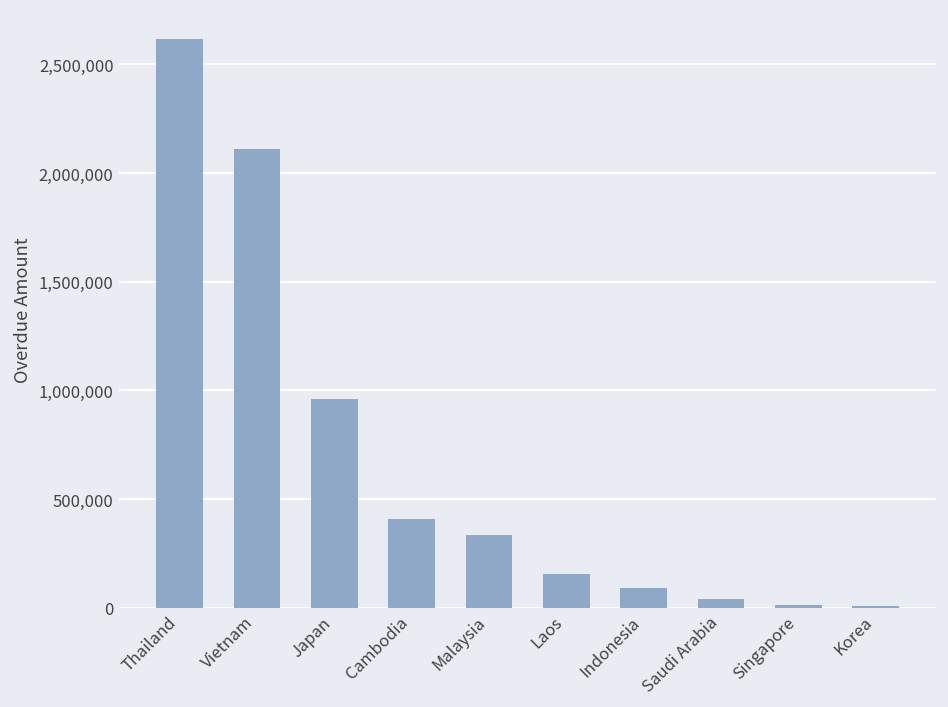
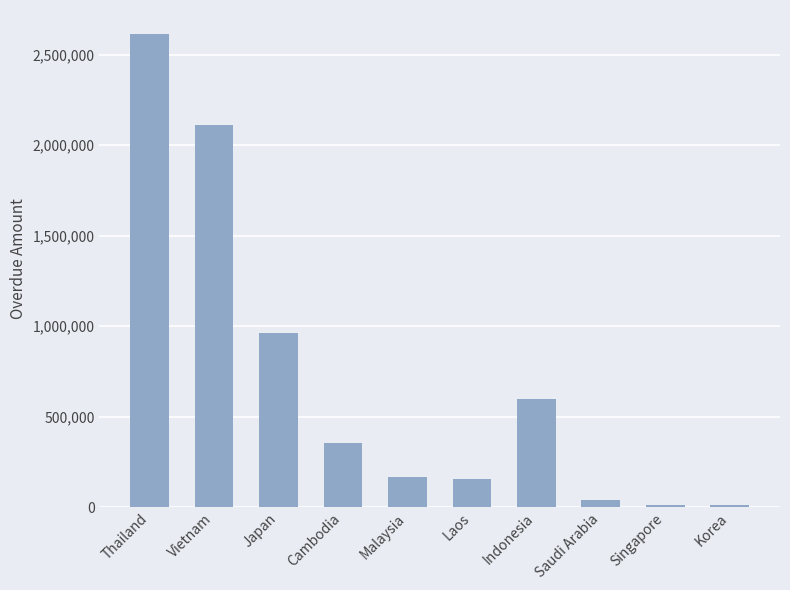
Cambodia: 410,000 -> 360,000
Malaysia: 330,000 -> 170,000
Indonesia: 90,000 -> 600,000
